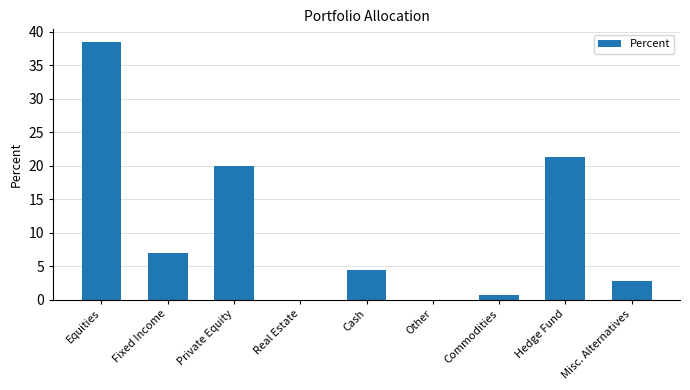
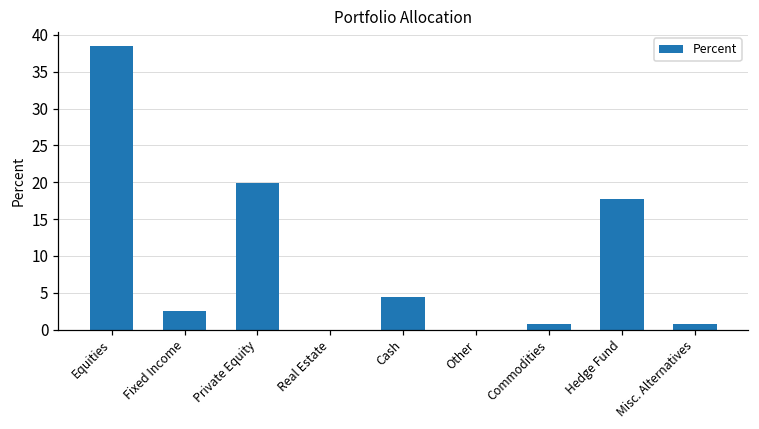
Fixed Income: 7 -> 3
Hedge Fund: 21 -> 18
Misc. Alternatives: 3 -> 1
